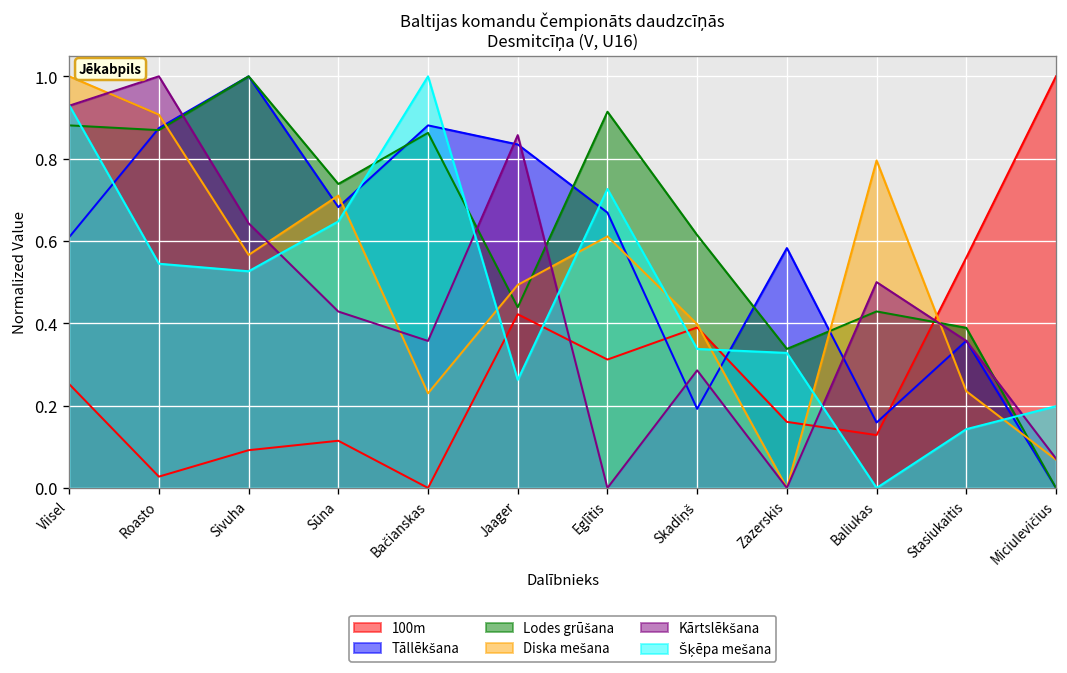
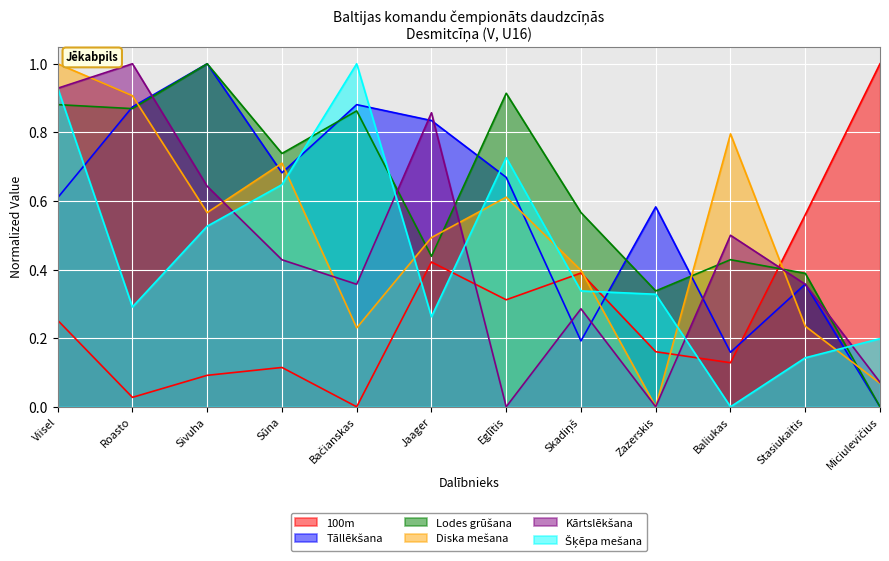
Šķēpa mešana, Roasto: 0.54 -> 0.29
Lodes grūšana, Skadiņš: 0.61 -> 0.57
